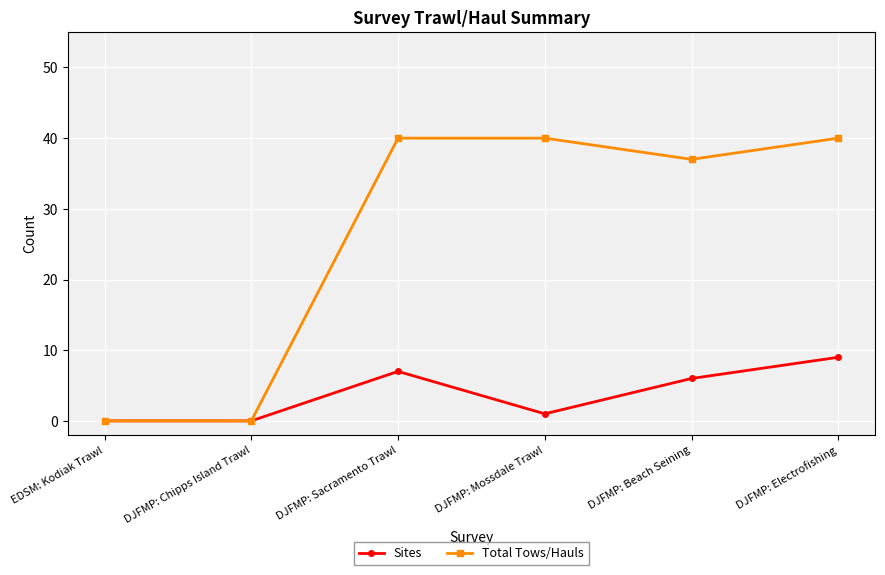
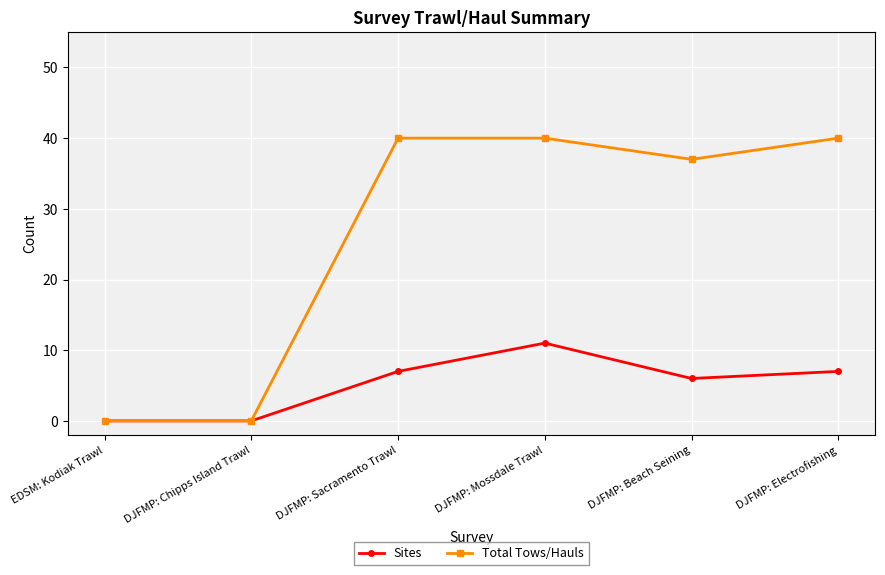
Sites, DJFMP: Mossdale Trawl: 1 -> 11
Sites, DJFMP: Electrofishing: 9 -> 7
